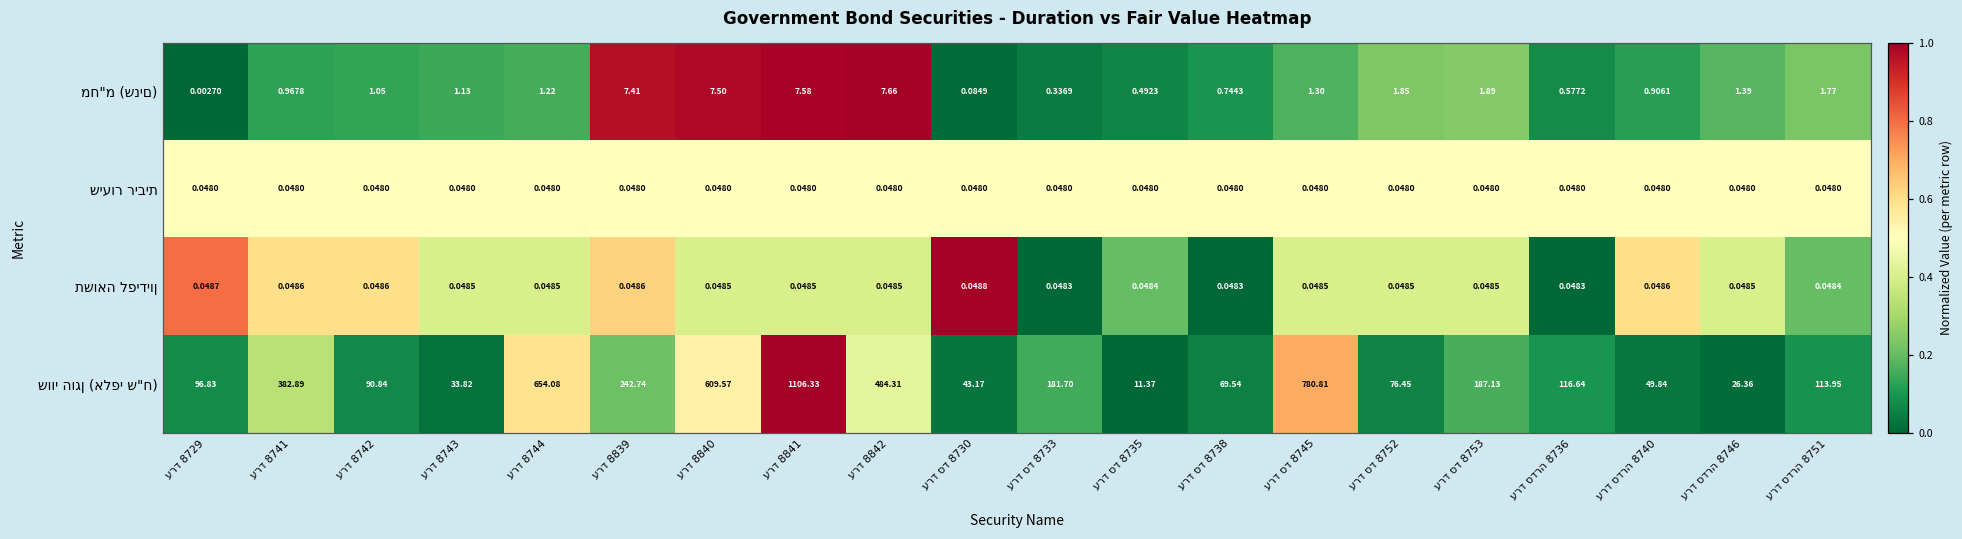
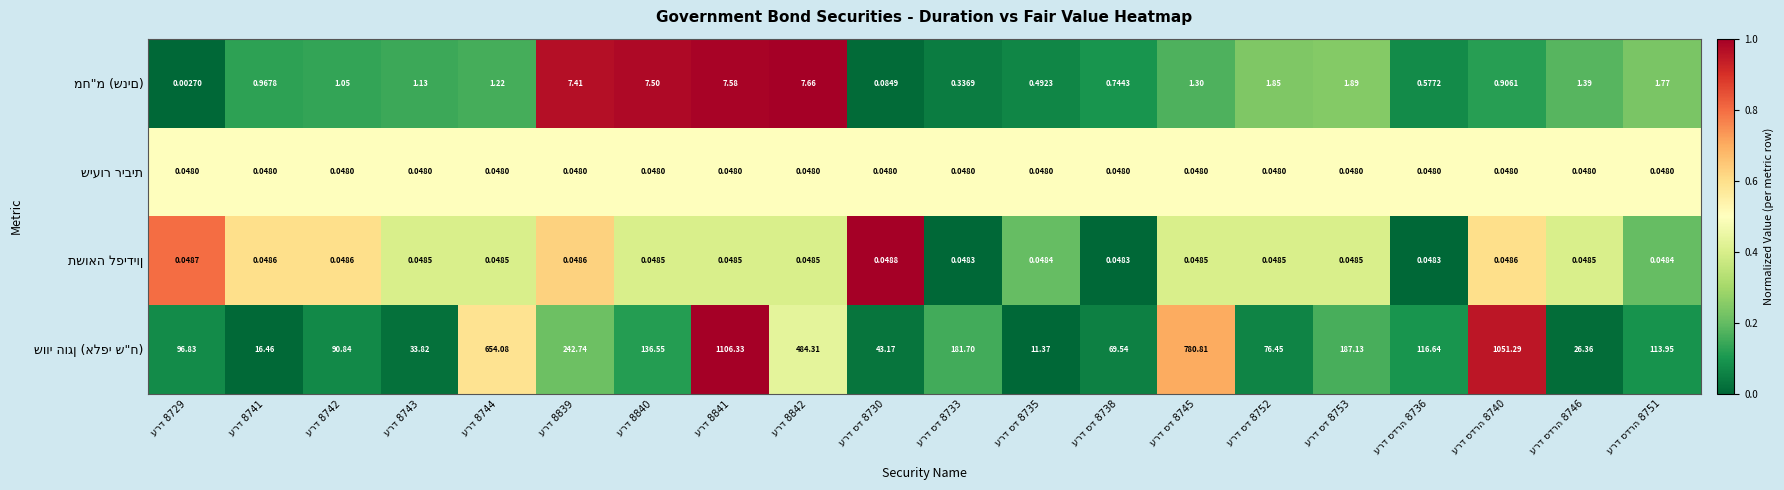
שווי הוגן (אלפי ש"ח), ערד 8741: 382.89 -> 16.46
שווי הוגן (אלפי ש"ח), ערד 8840: 609.57 -> 136.55
שווי הוגן (אלפי ש"ח), ערד סדרה 8740: 49.84 -> 1051.29
